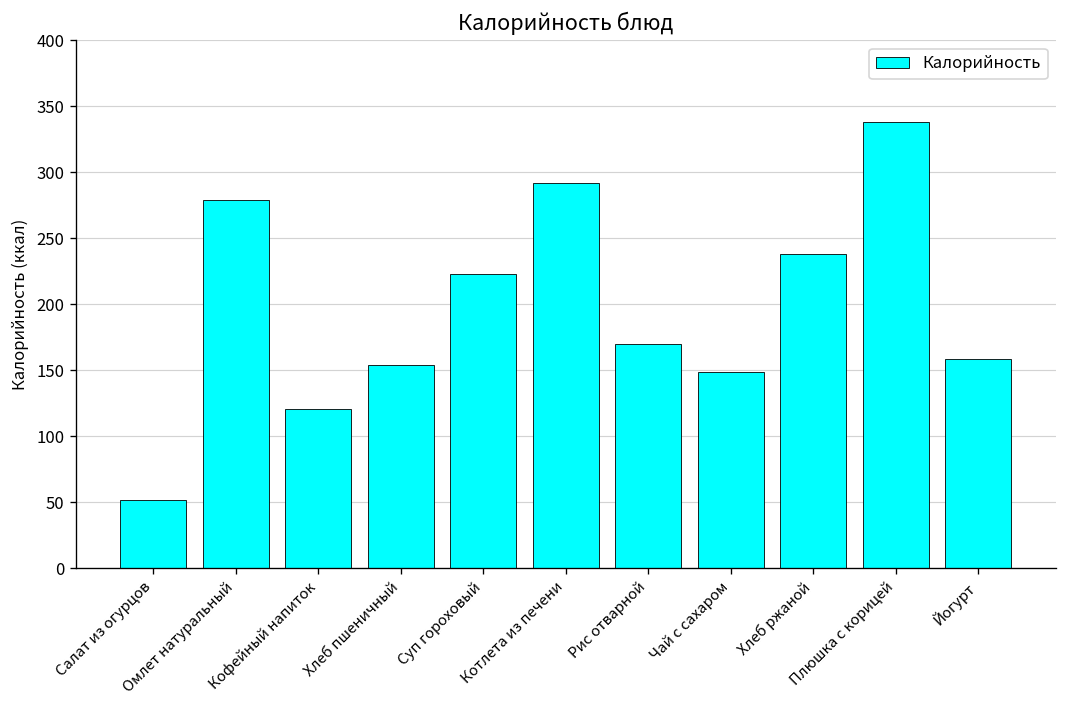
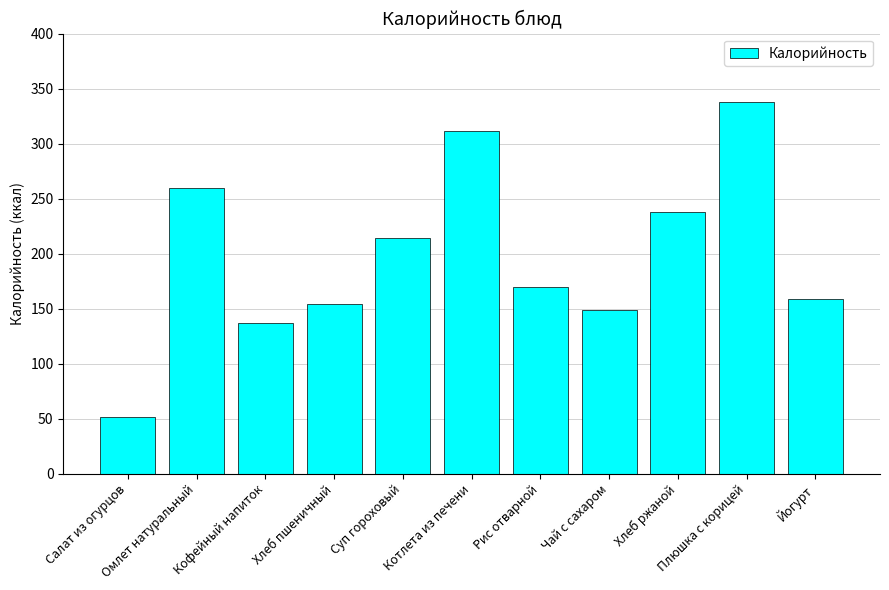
Омлет натуральный: 279 -> 260
Кофейный напиток: 121 -> 137
Суп гороховый: 223 -> 214
Котлета из печени: 292 -> 311
